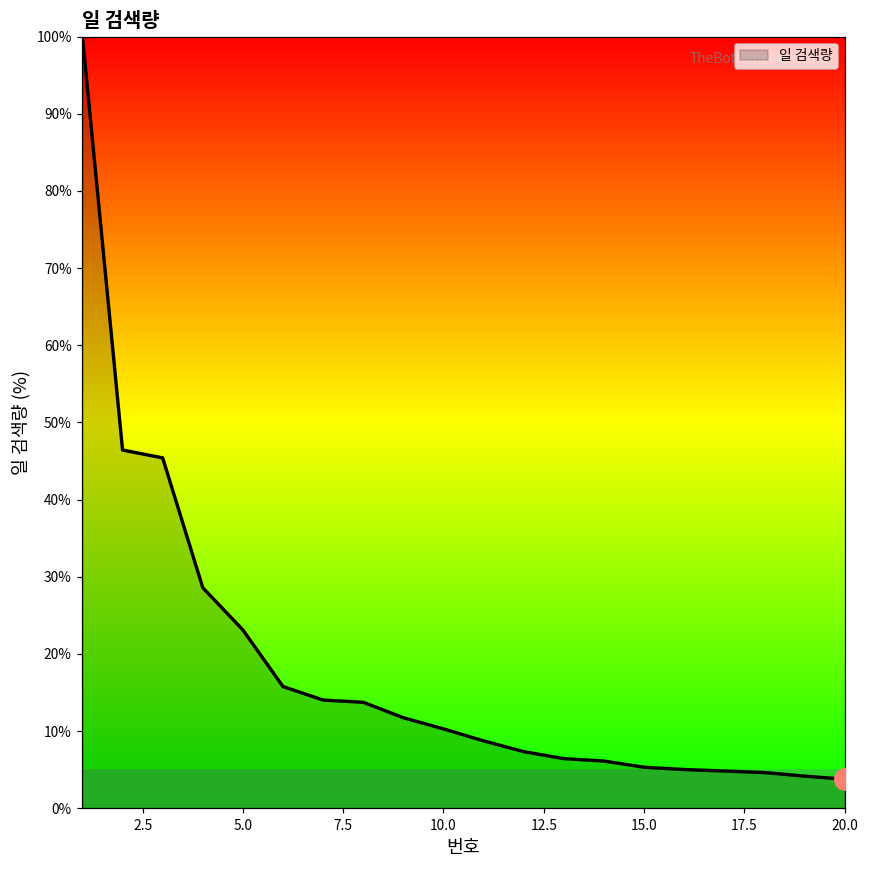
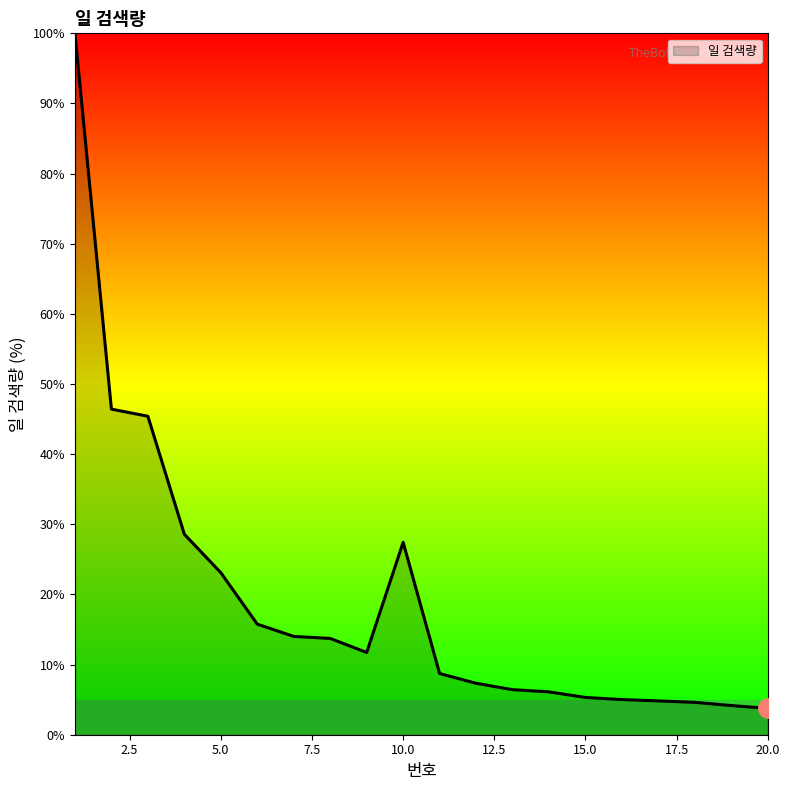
일 검색량, 10.0: 10% -> 27%
